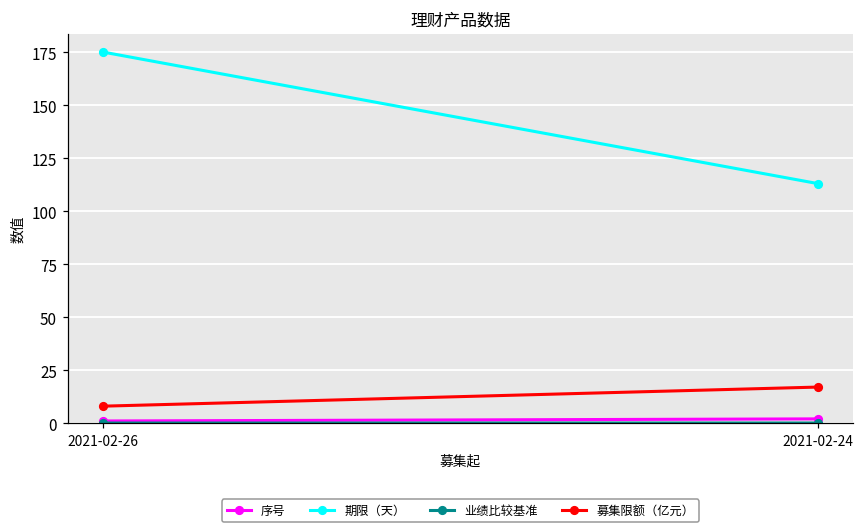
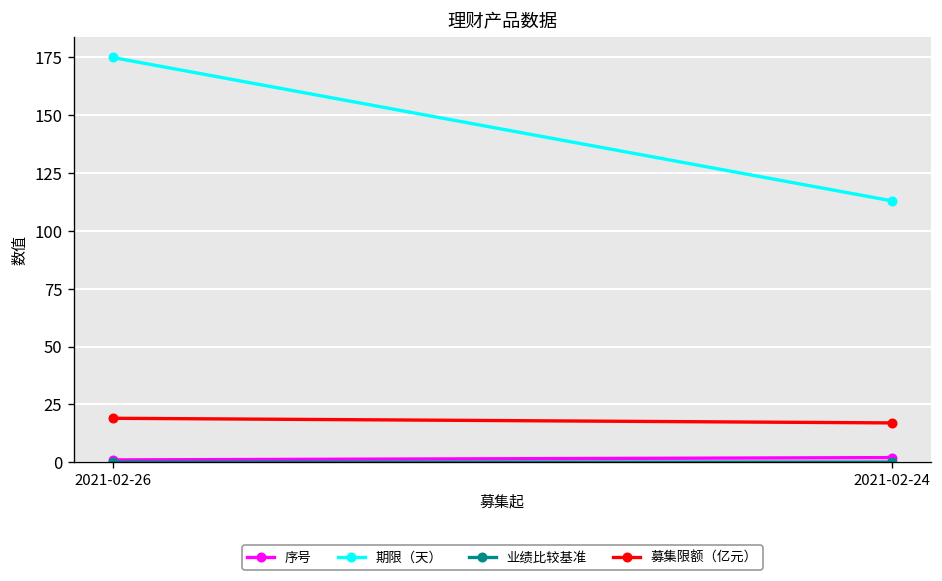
募集限额（亿元）, 2021-02-26: 8 -> 19
